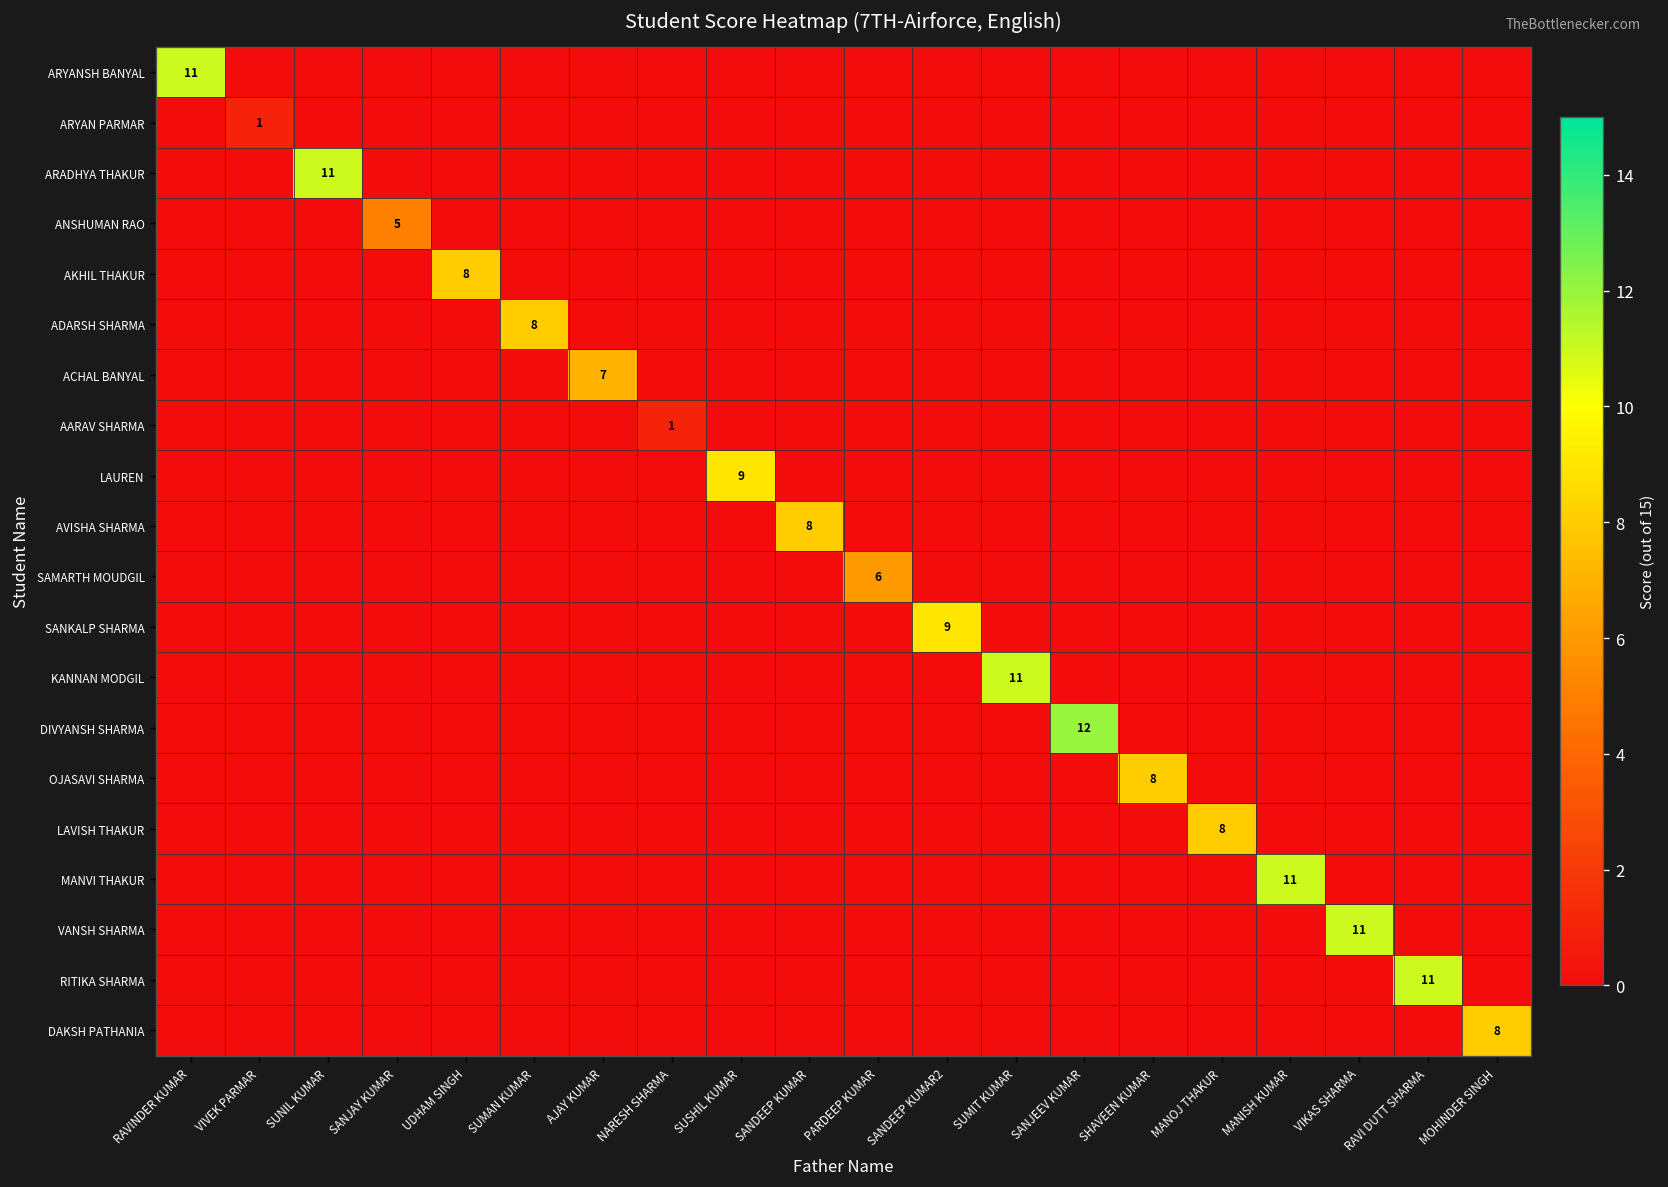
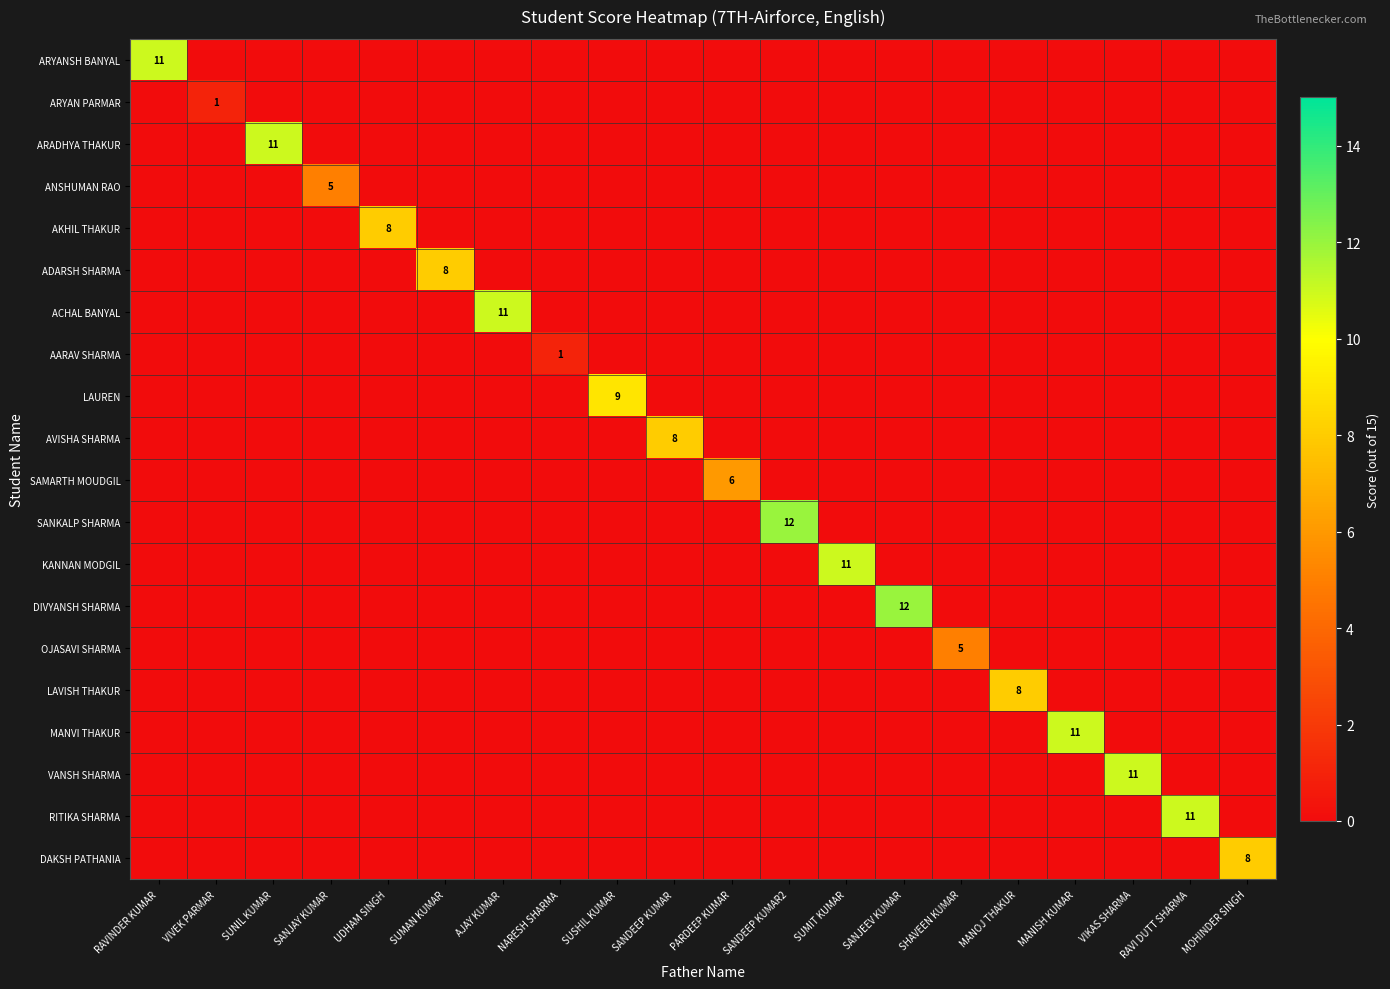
ACHAL BANYAL, AJAY KUMAR: 7 -> 11
SANKALP SHARMA, SANDEEP KUMAR2: 9 -> 12
OJASAVI SHARMA, SHAVEEN KUMAR: 8 -> 5
